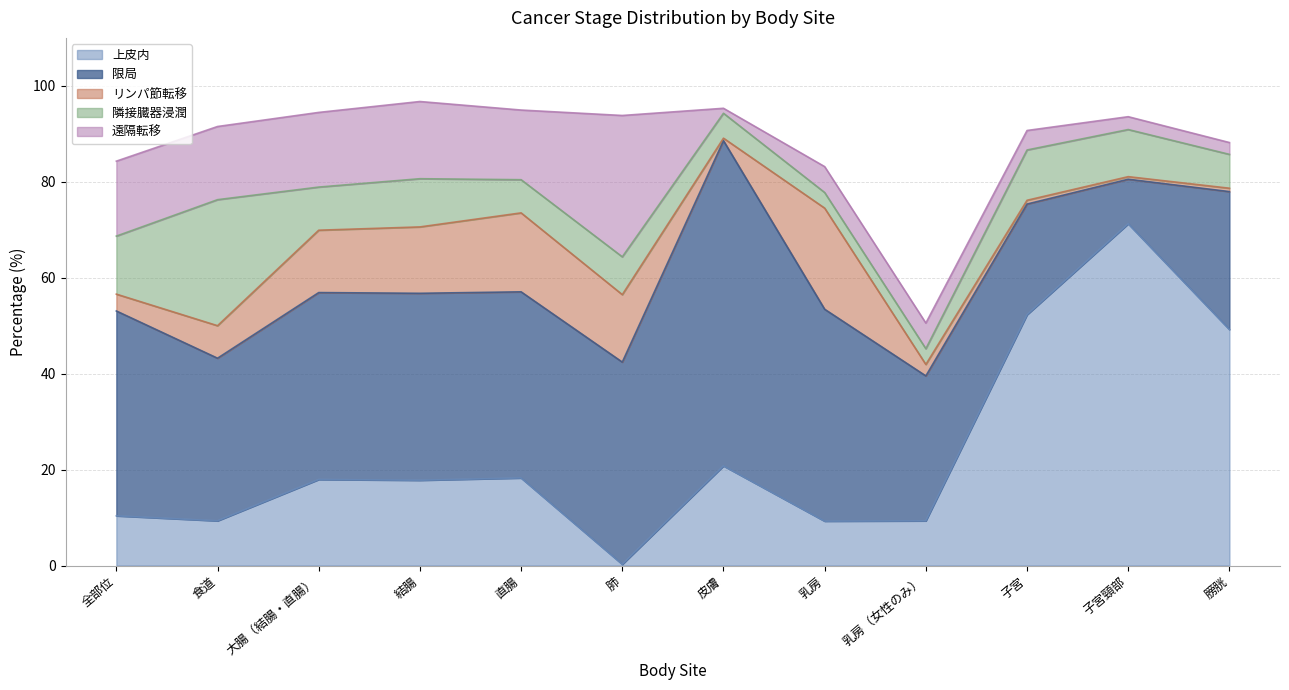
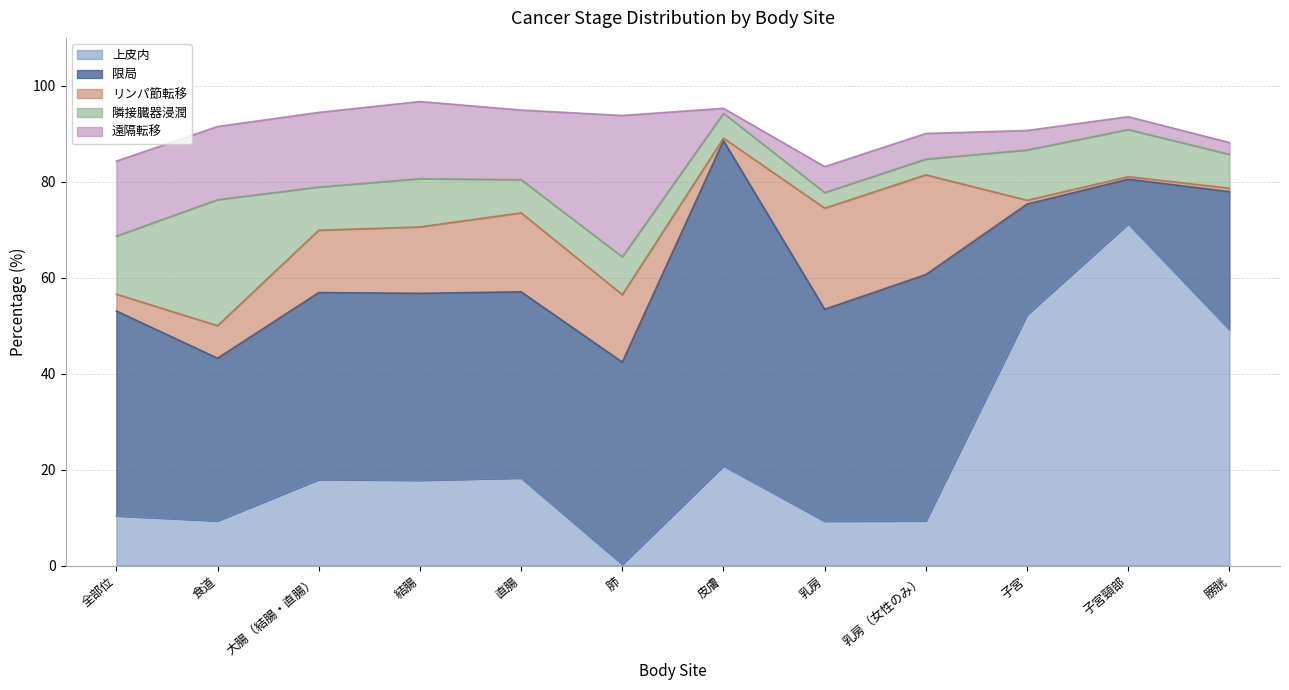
限局, 乳房（女性のみ）: 30 -> 51
リンパ節転移, 乳房（女性のみ）: 2 -> 21
